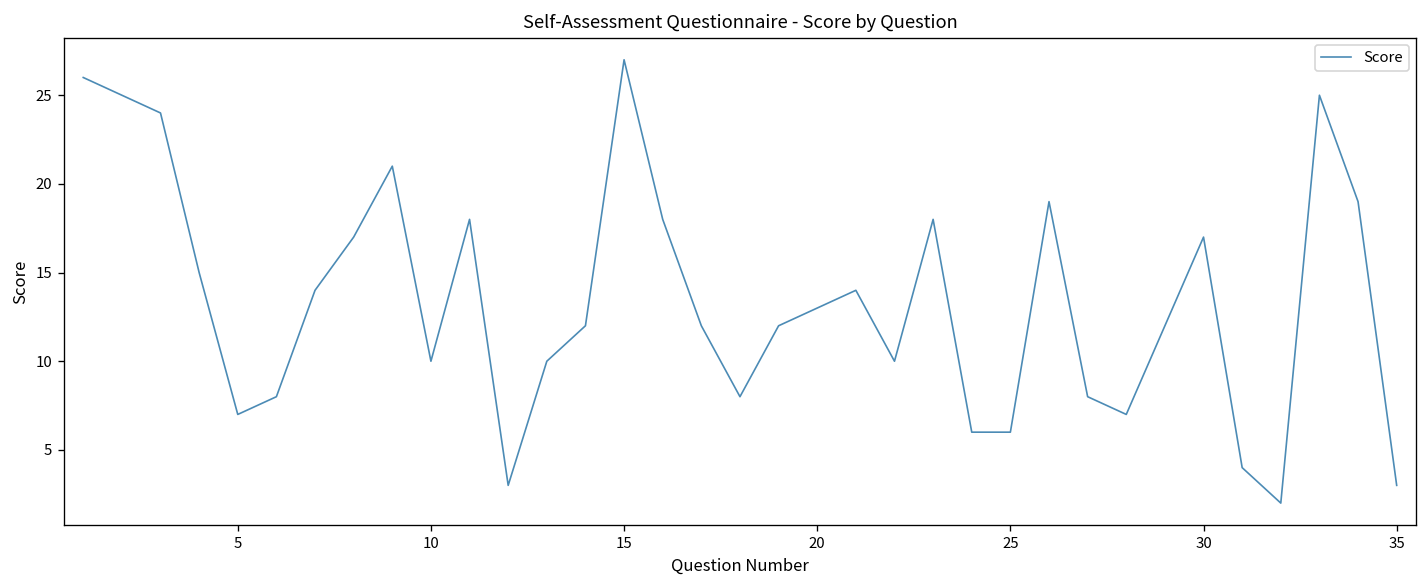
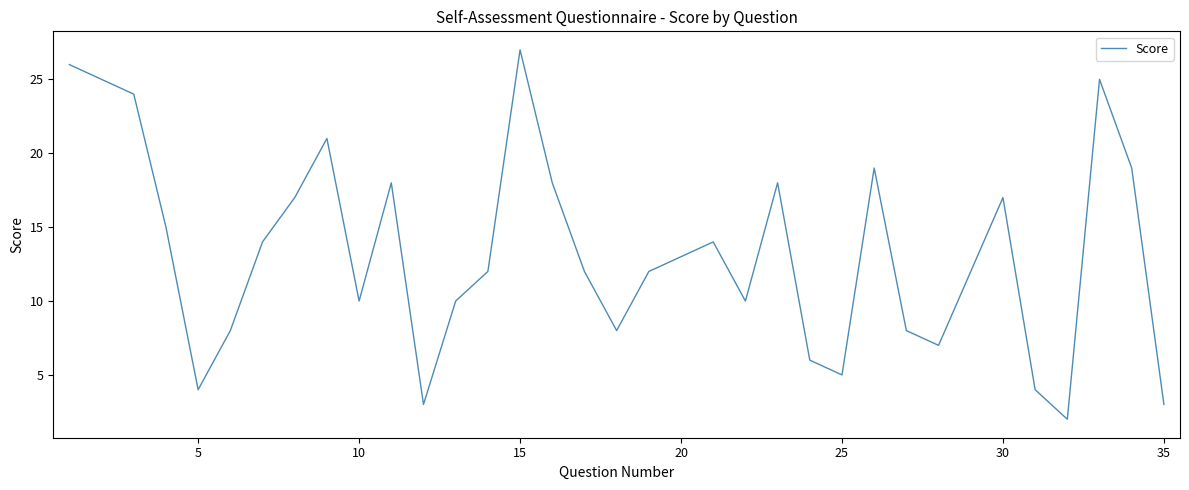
5: 7 -> 4
25: 6 -> 5
